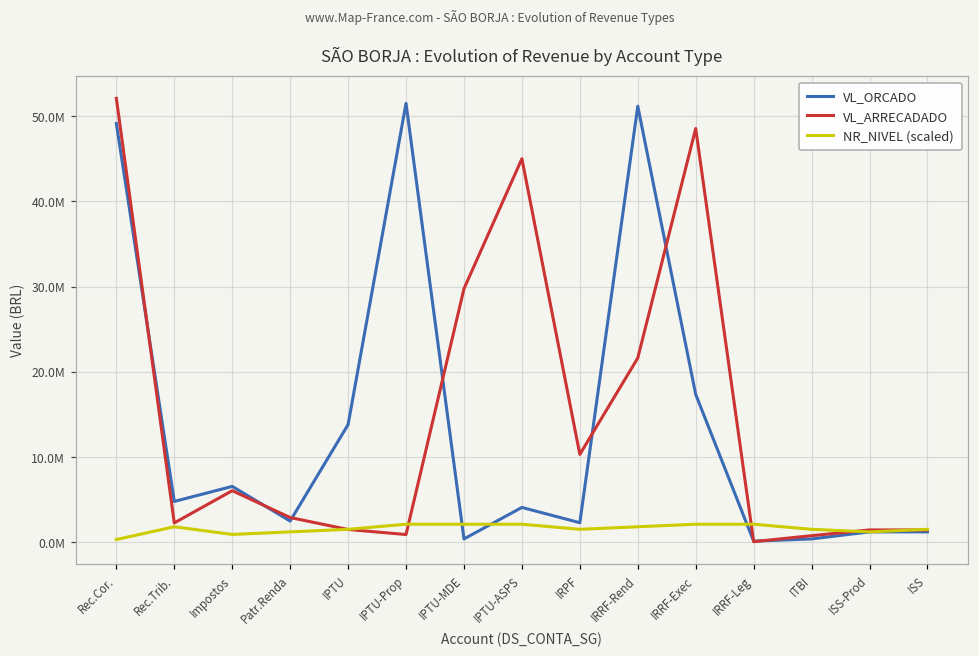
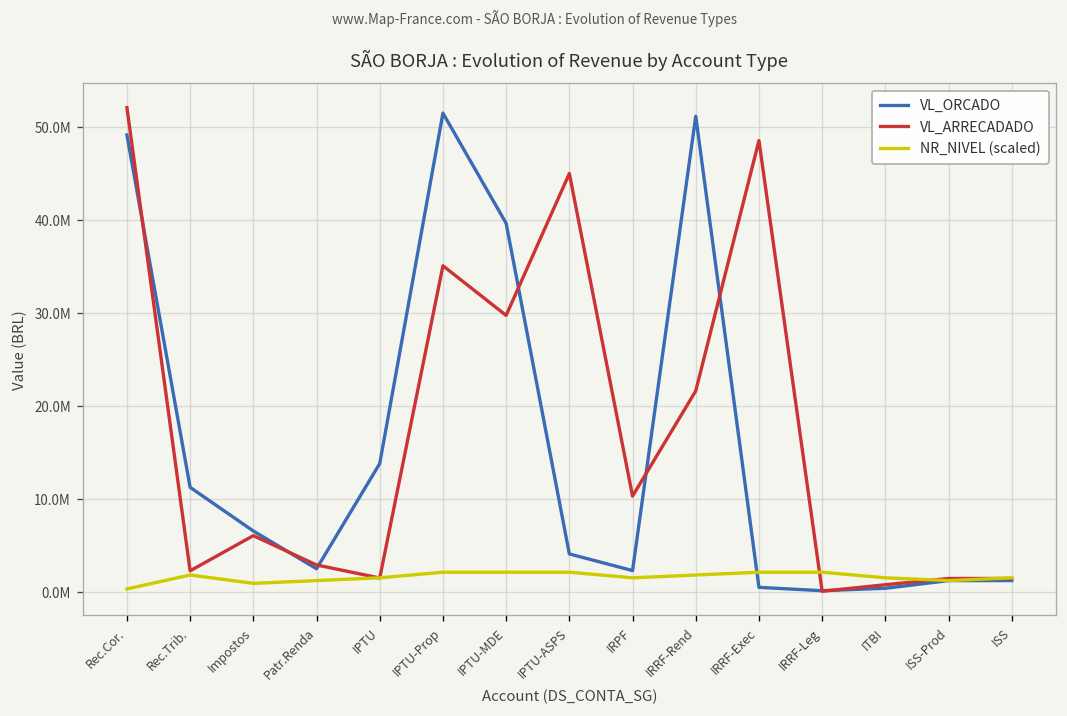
VL_ORCADO, Rec.Trib.: 5000000 -> 11000000
VL_ARRECADADO, IPTU-Prop: 1000000 -> 35000000
VL_ORCADO, IPTU-MDE: 0 -> 40000000
VL_ORCADO, IRRF-Exec: 17000000 -> 0
